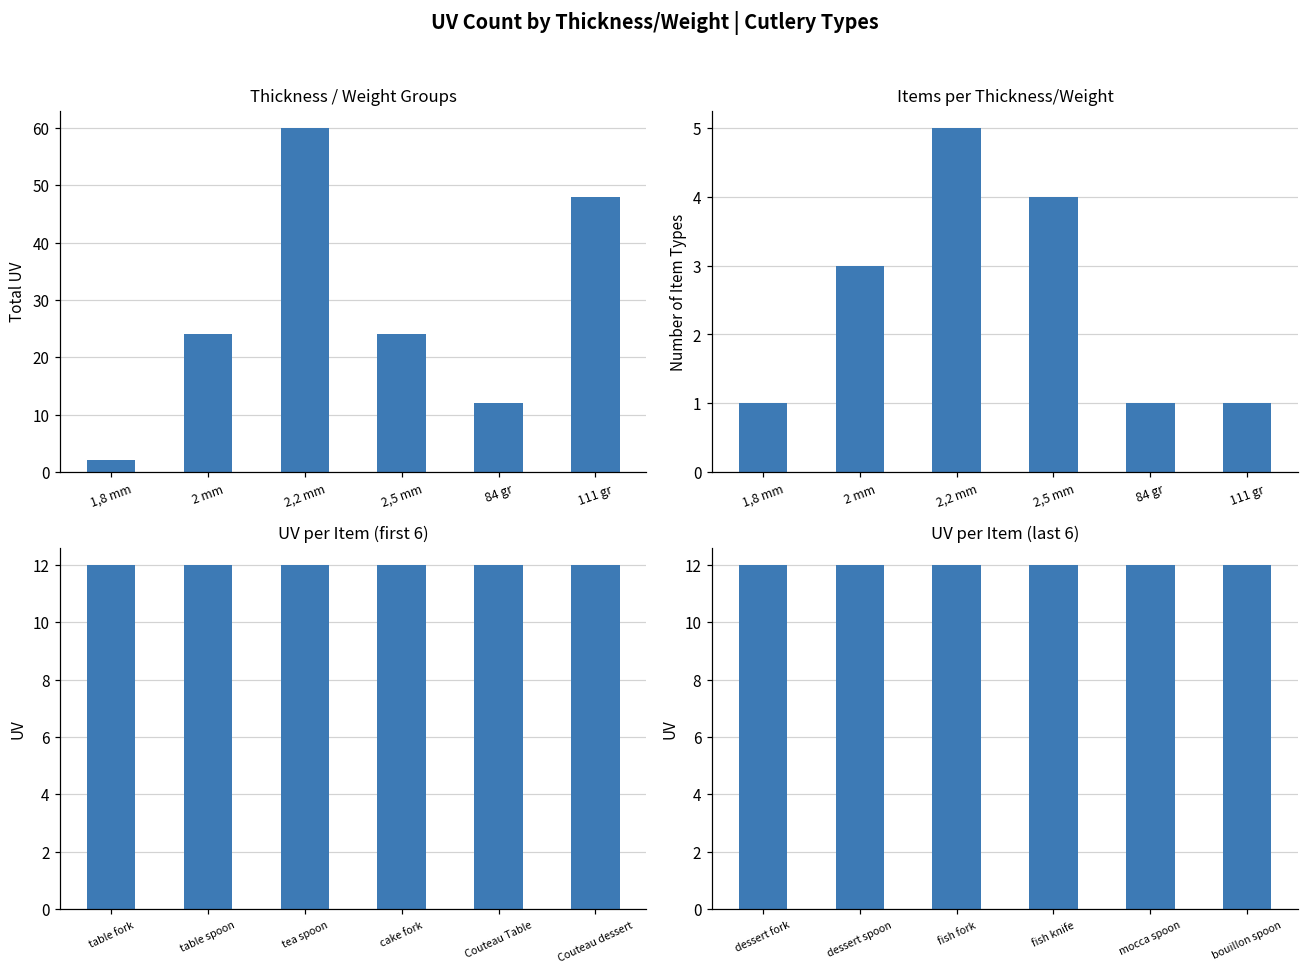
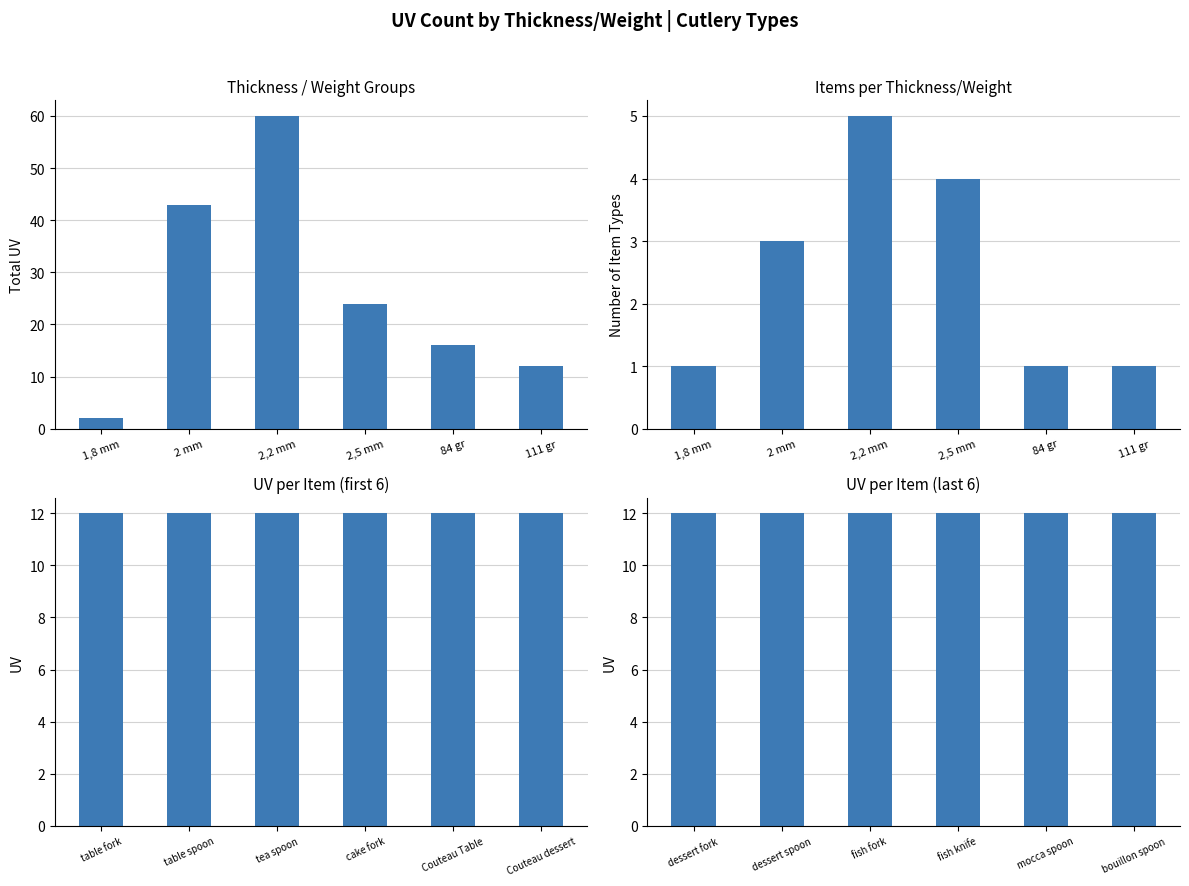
Thickness / Weight Groups, 2 mm: 24 -> 43
Thickness / Weight Groups, 84 gr: 12 -> 16
Thickness / Weight Groups, 111 gr: 48 -> 12
